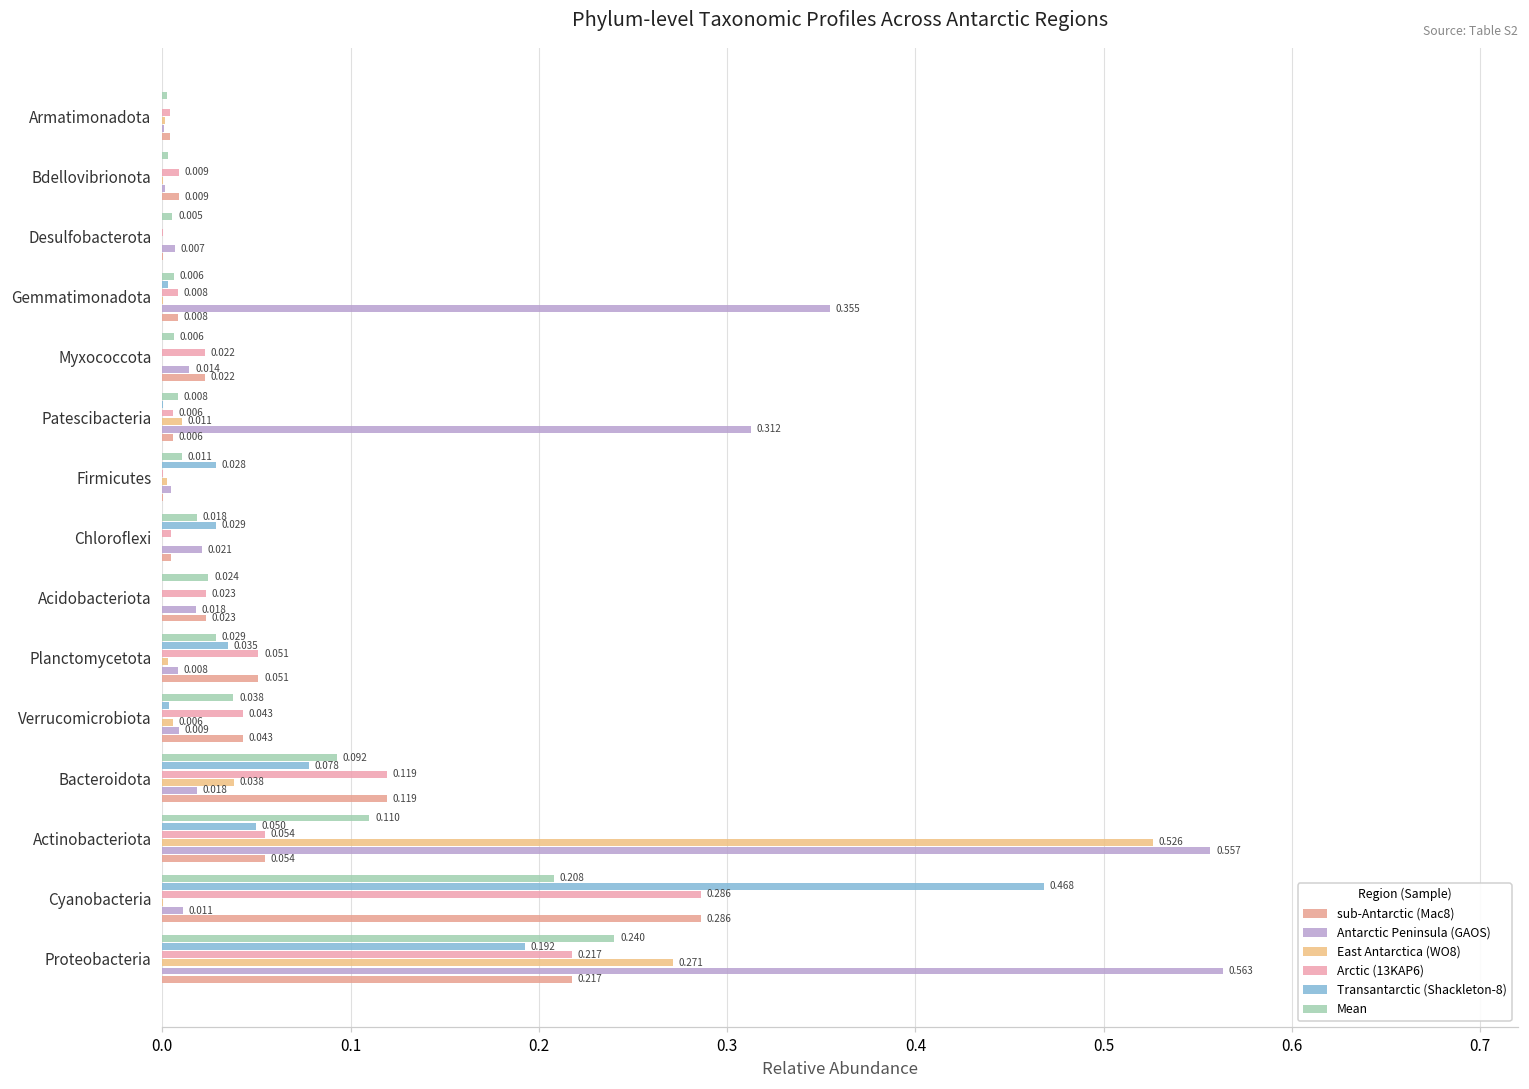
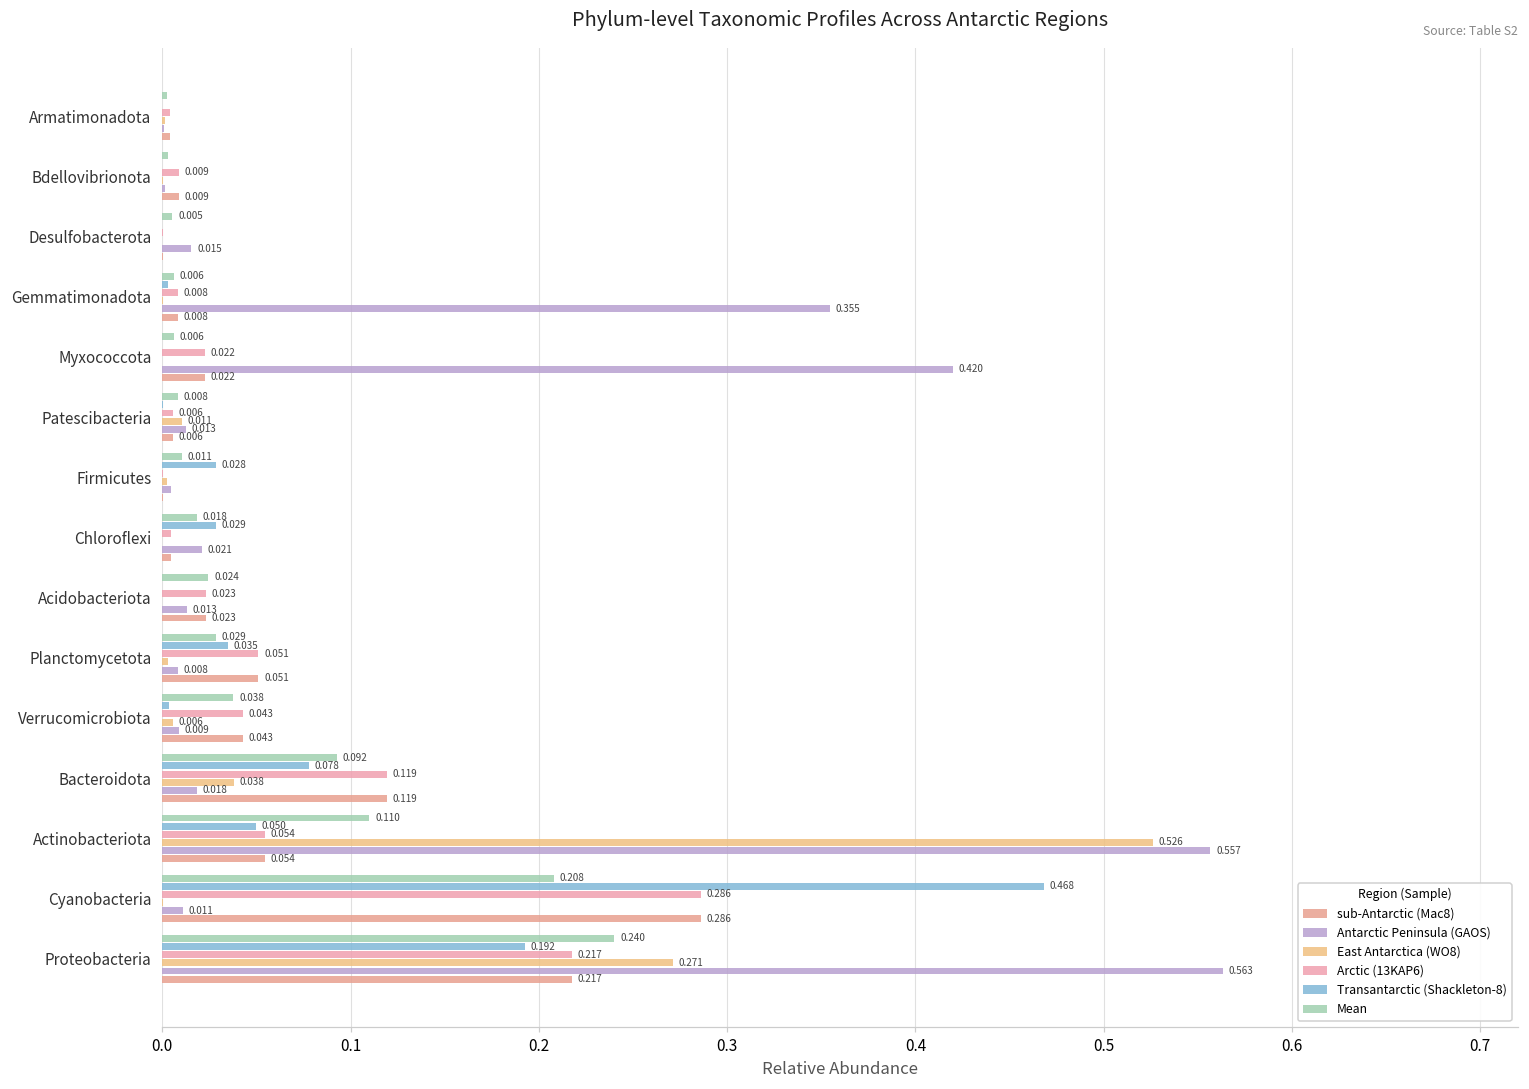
Antarctic Peninsula (GAOS), Desulfobacterota: 0.007 -> 0.015
Antarctic Peninsula (GAOS), Myxococcota: 0.014 -> 0.420
Antarctic Peninsula (GAOS), Patescibacteria: 0.312 -> 0.013
Antarctic Peninsula (GAOS), Acidobacteriota: 0.018 -> 0.013
